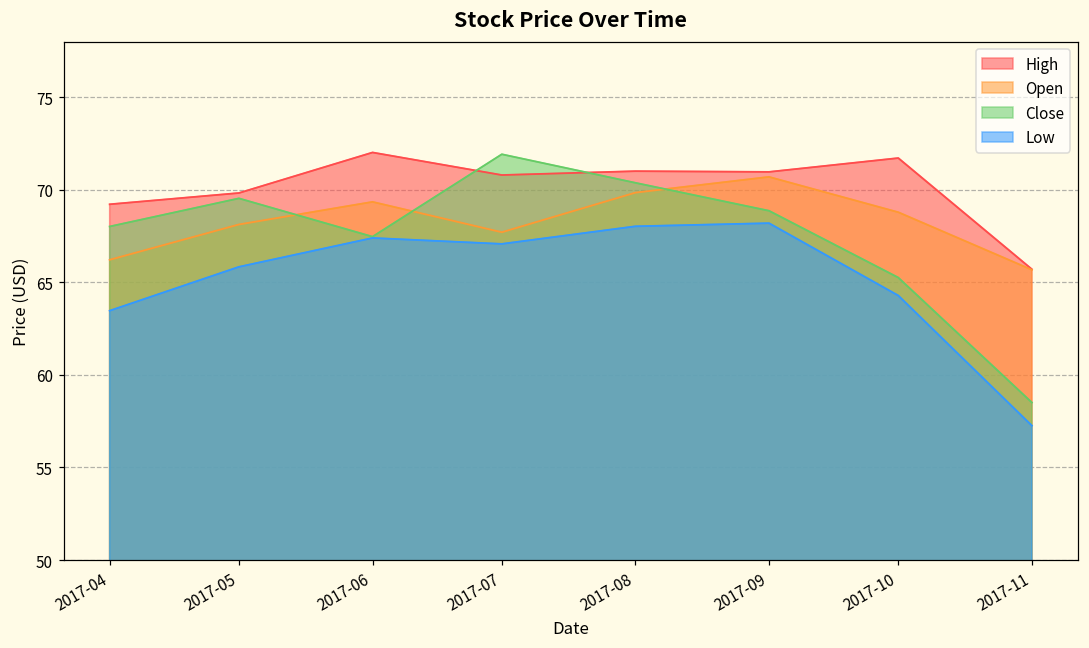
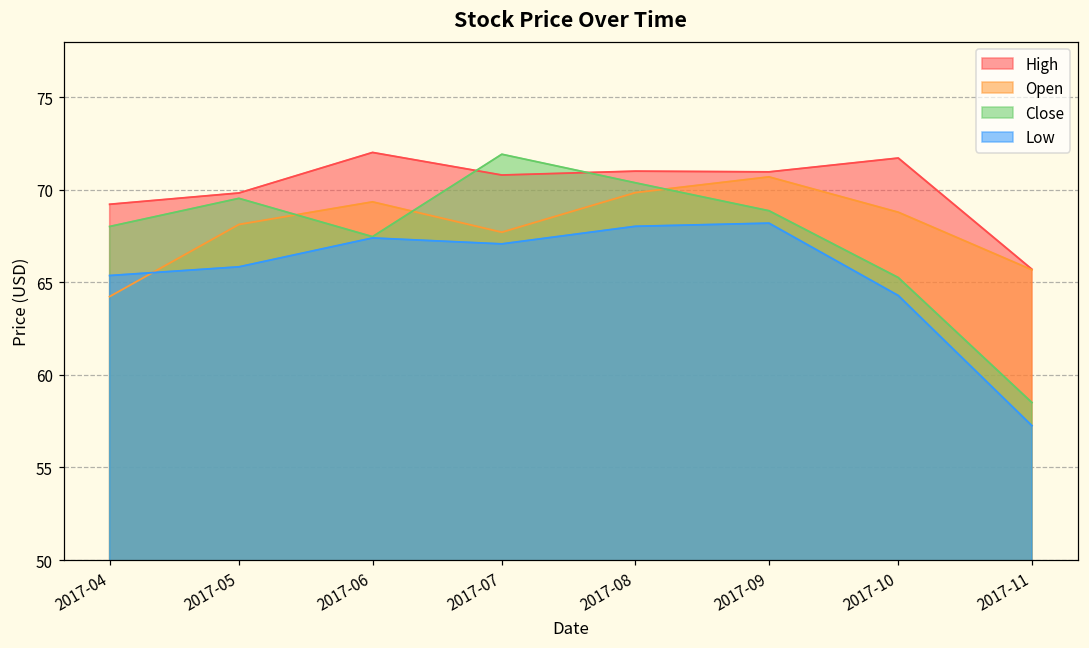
Open, 2017-04: 66.2 -> 64.2
Low, 2017-04: 63.5 -> 65.4
